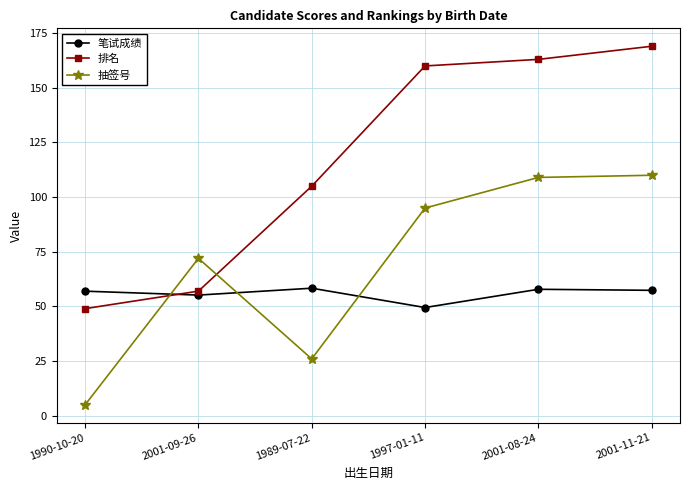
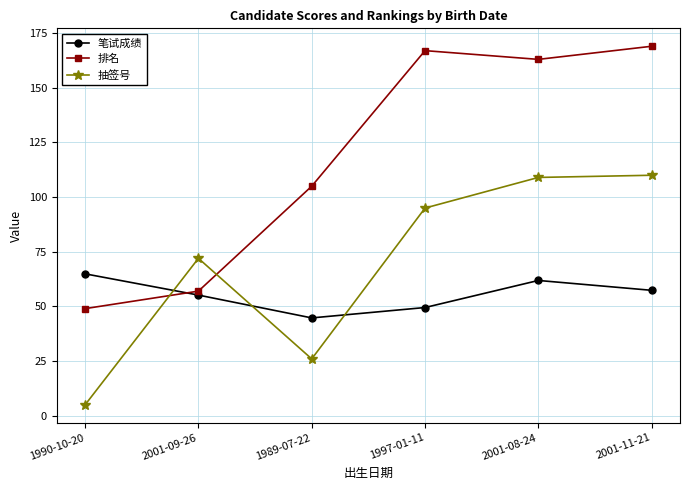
笔试成绩, 1990-10-20: 57 -> 65
笔试成绩, 1989-07-22: 58 -> 45
排名, 1997-01-11: 160 -> 167
笔试成绩, 2001-08-24: 58 -> 62
